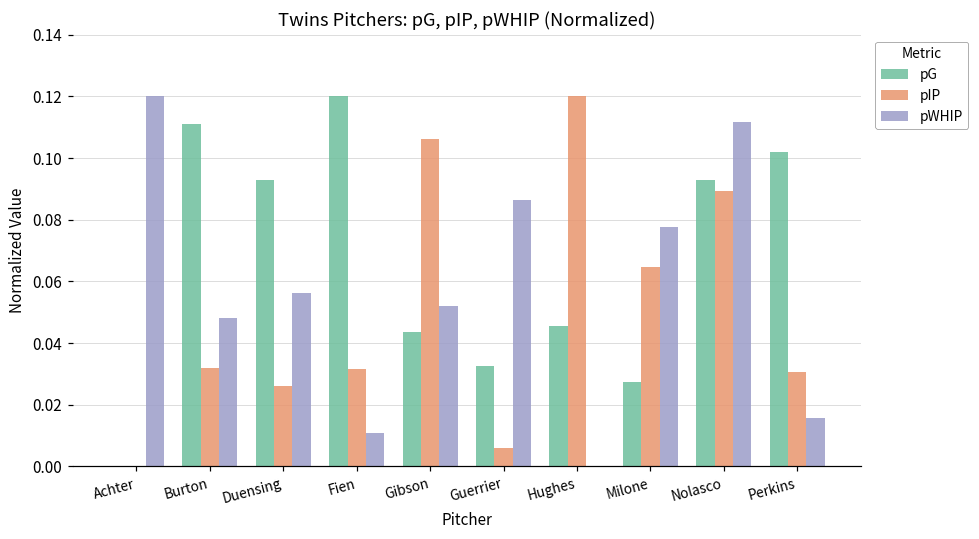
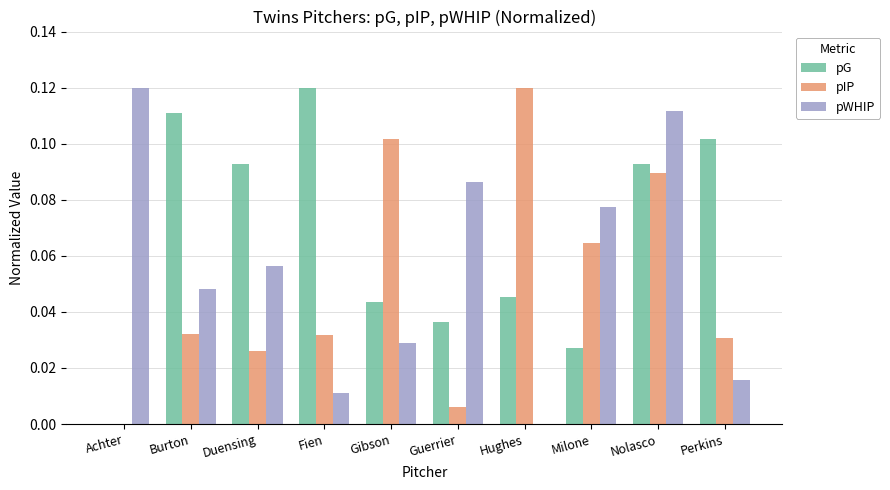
pIP, Gibson: 0.106 -> 0.102
pWHIP, Gibson: 0.052 -> 0.029
pG, Guerrier: 0.033 -> 0.036
